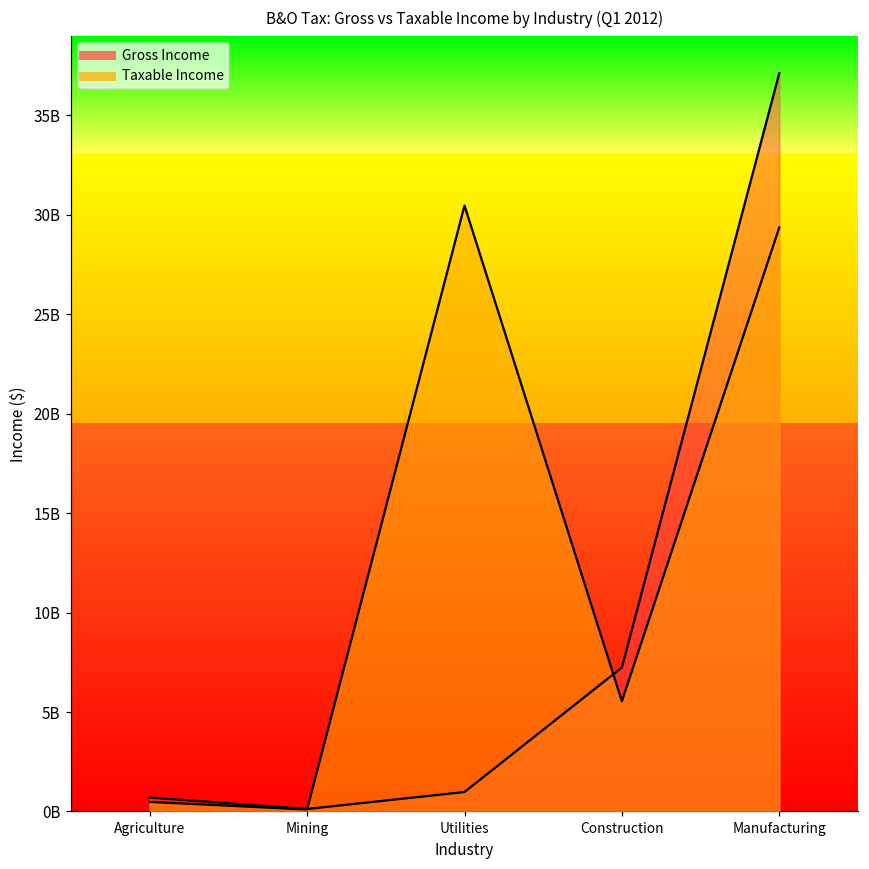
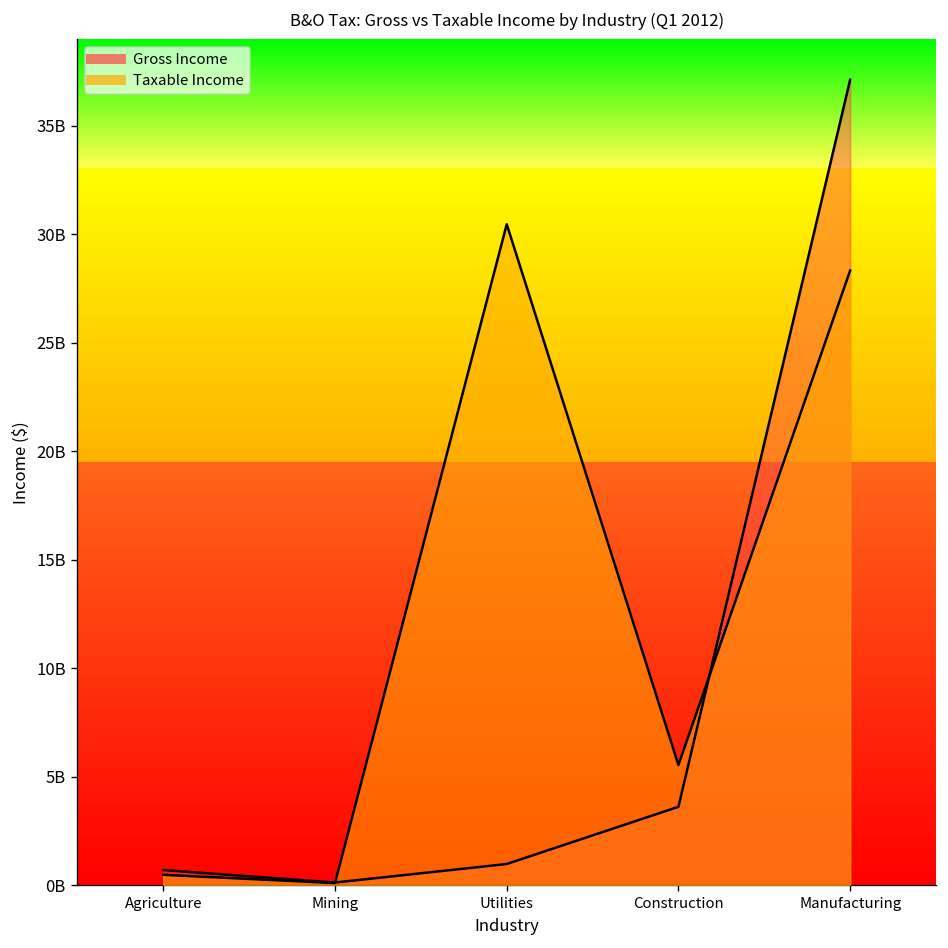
Gross Income, Construction: 7200000000 -> 3600000000
Taxable Income, Manufacturing: 29400000000 -> 28300000000
